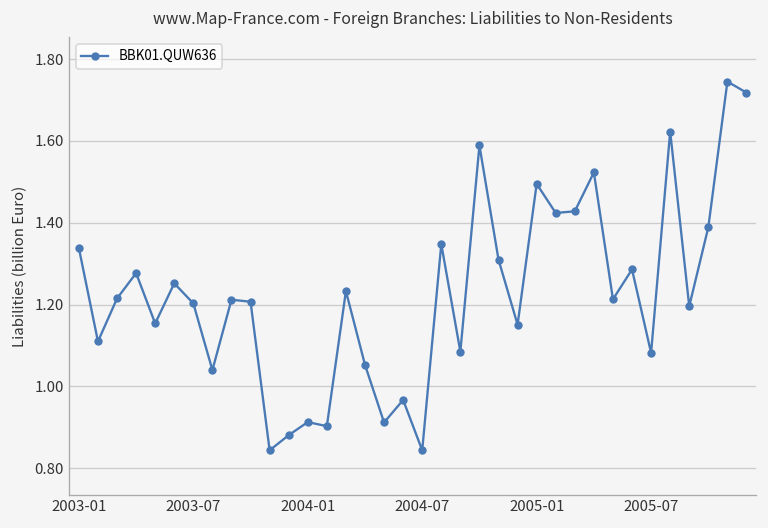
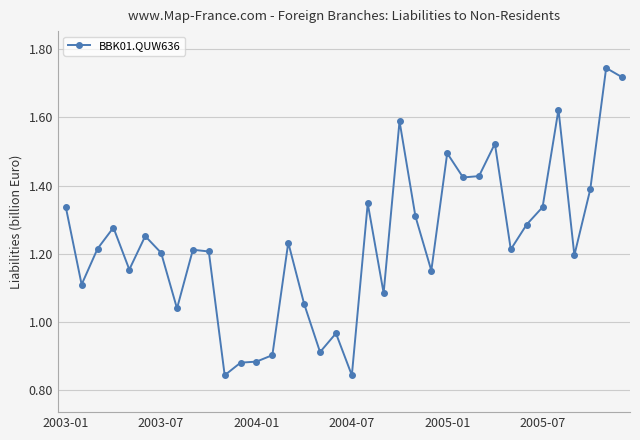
2004-01: 0.91 -> 0.88
2005-07: 1.08 -> 1.34
